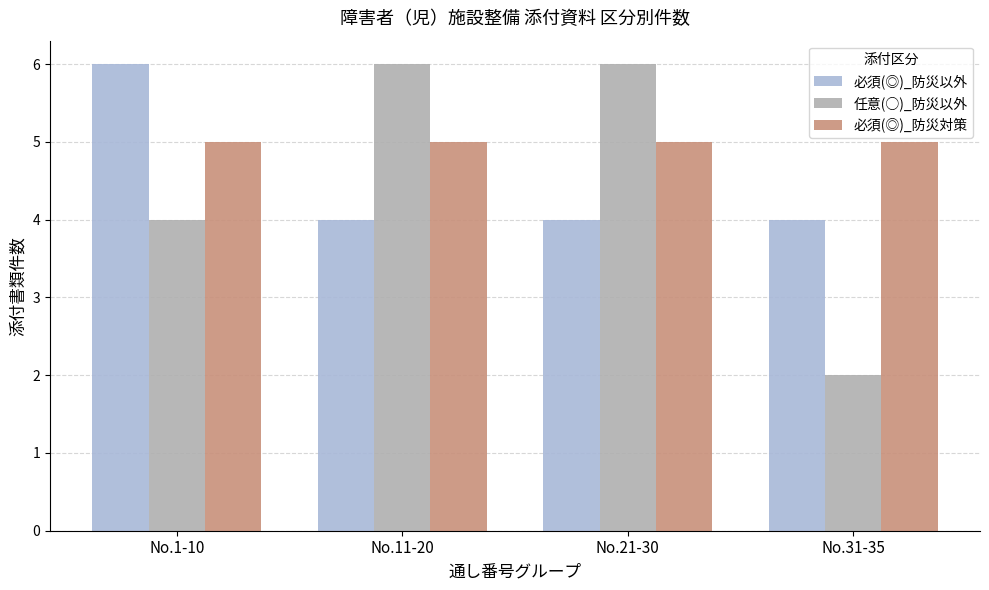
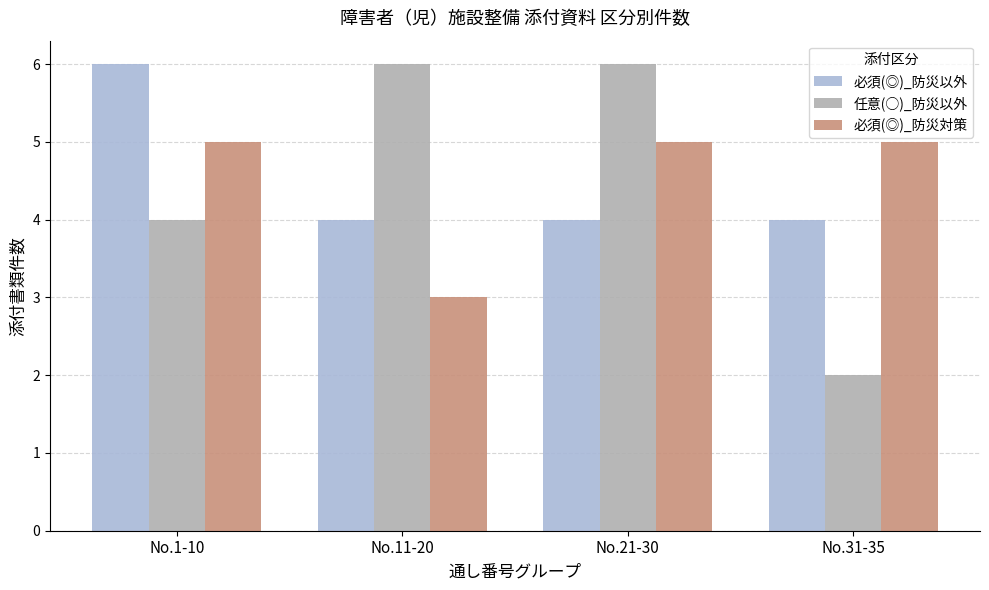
必須(◎)_防災対策, No.11-20: 5 -> 3
